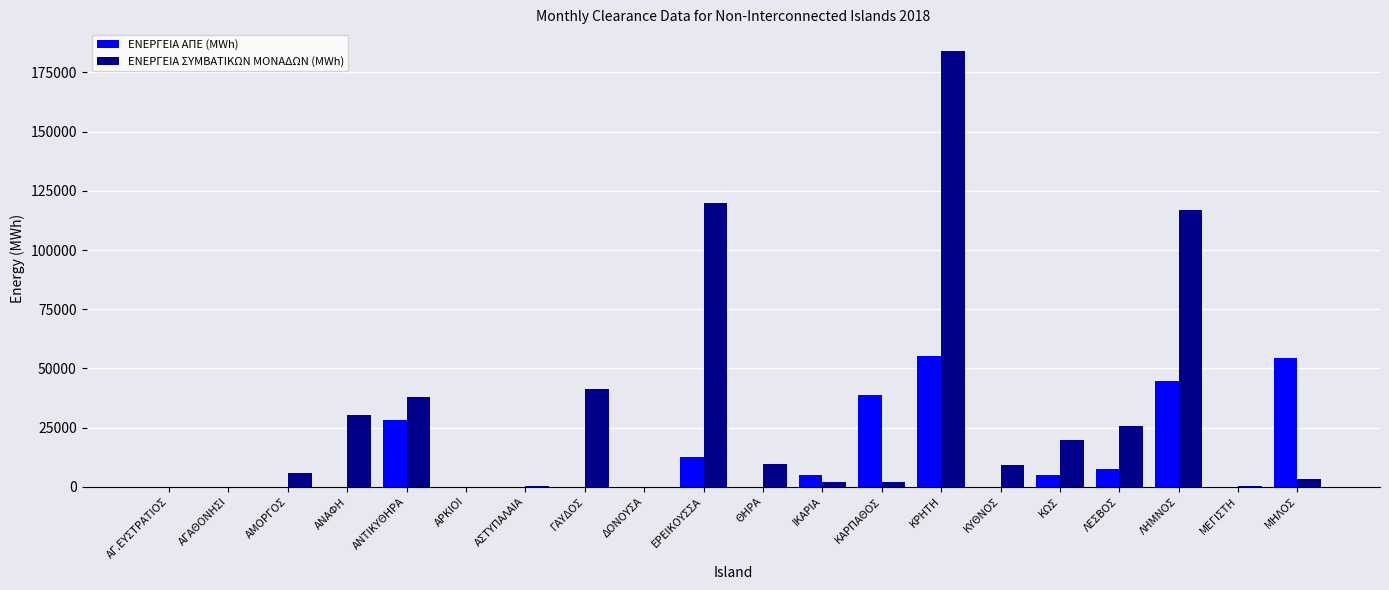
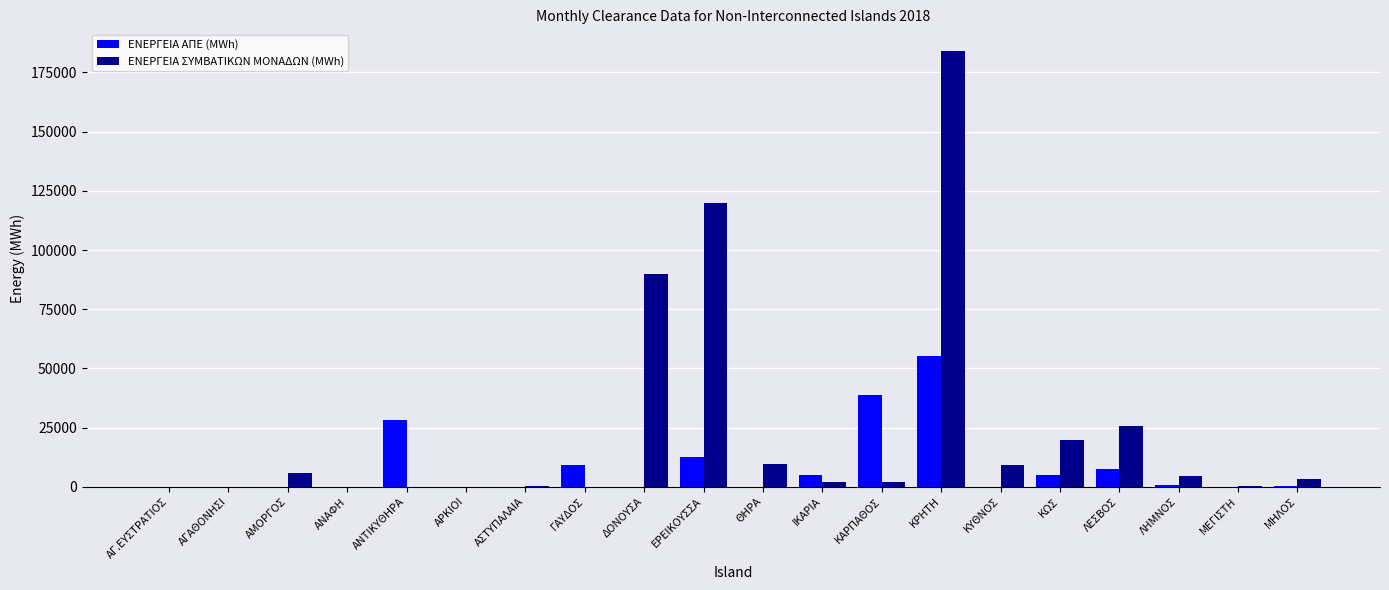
ΕΝΕΡΓΕΙΑ ΣΥΜΒΑΤΙΚΩΝ ΜΟΝΑΔΩΝ (MWh), ΑΝΑΦΗ: 30000 -> 0
ΕΝΕΡΓΕΙΑ ΣΥΜΒΑΤΙΚΩΝ ΜΟΝΑΔΩΝ (MWh), ΑΝΤΙΚΥΘΗΡΑ: 38000 -> 0
ΕΝΕΡΓΕΙΑ ΑΠΕ (MWh), ΓΑΥΔΟΣ: 0 -> 9000
ΕΝΕΡΓΕΙΑ ΣΥΜΒΑΤΙΚΩΝ ΜΟΝΑΔΩΝ (MWh), ΓΑΥΔΟΣ: 41000 -> 0
ΕΝΕΡΓΕΙΑ ΣΥΜΒΑΤΙΚΩΝ ΜΟΝΑΔΩΝ (MWh), ΔΟΝΟΥΣΑ: 0 -> 90000
ΕΝΕΡΓΕΙΑ ΑΠΕ (MWh), ΛΗΜΝΟΣ: 44000 -> 1000
ΕΝΕΡΓΕΙΑ ΣΥΜΒΑΤΙΚΩΝ ΜΟΝΑΔΩΝ (MWh), ΛΗΜΝΟΣ: 117000 -> 4000
ΕΝΕΡΓΕΙΑ ΑΠΕ (MWh), ΜΗΛΟΣ: 54000 -> 0
